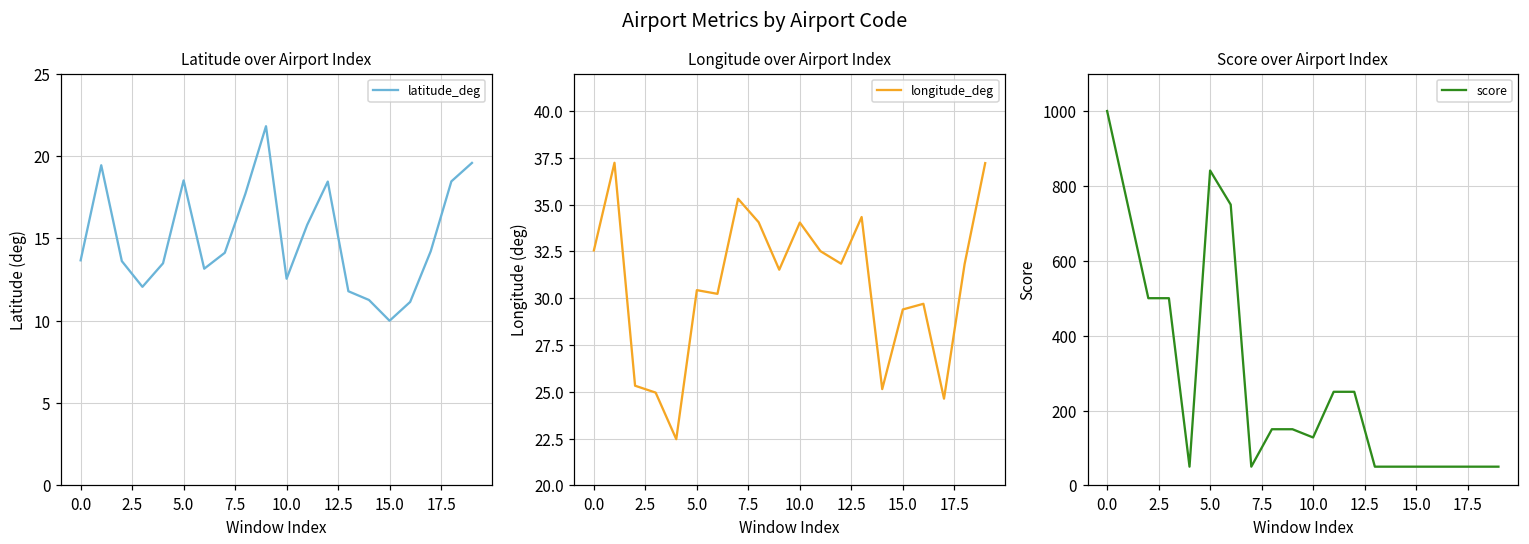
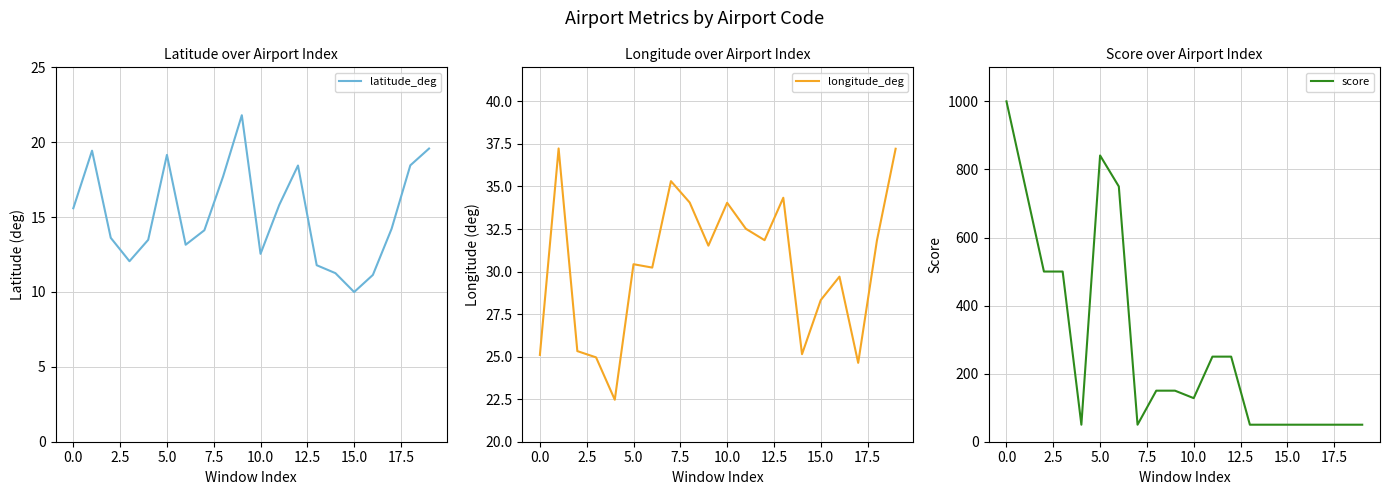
Latitude over Airport Index, 0.0: 13.7 -> 15.6
Latitude over Airport Index, 5.0: 18.5 -> 19.2
Longitude over Airport Index, 0.0: 32.6 -> 25.1
Longitude over Airport Index, 15.0: 29.4 -> 28.3
